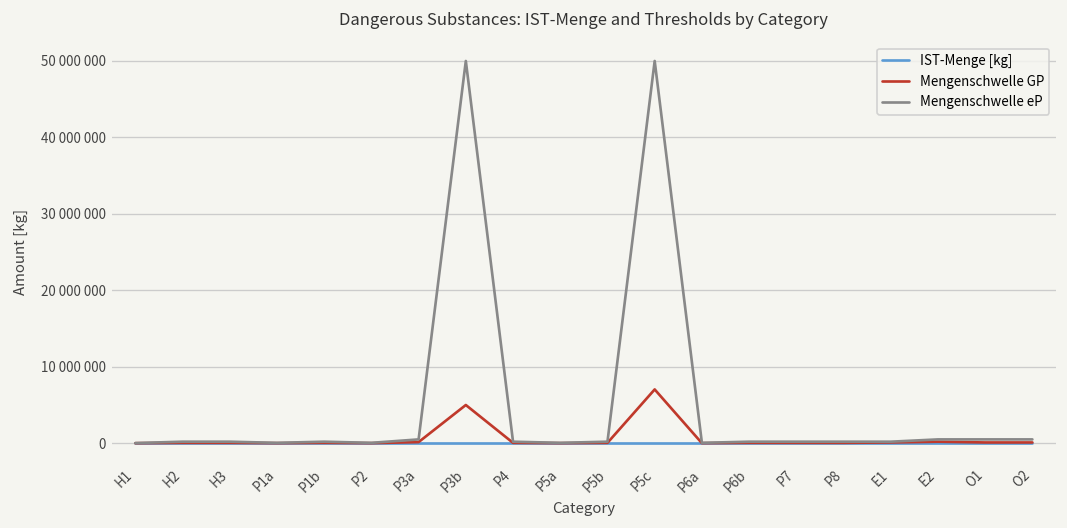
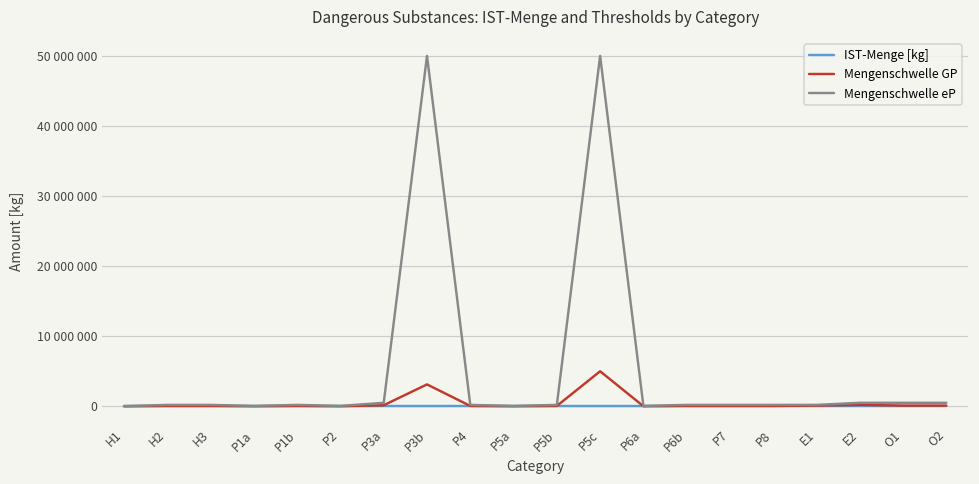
Mengenschwelle GP, P3b: 5000000 -> 3000000
Mengenschwelle GP, P5c: 7000000 -> 5000000
